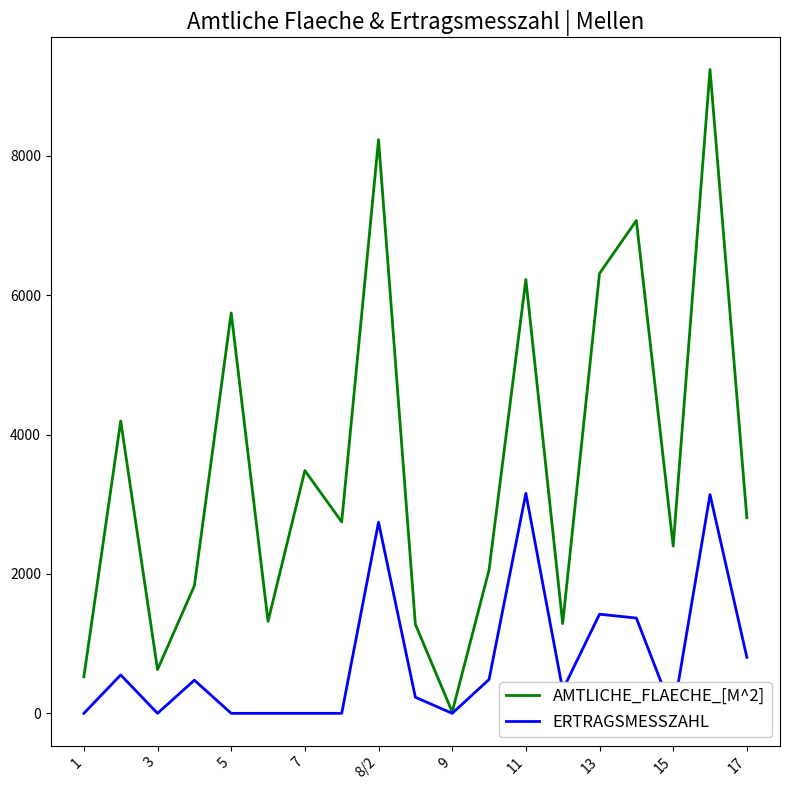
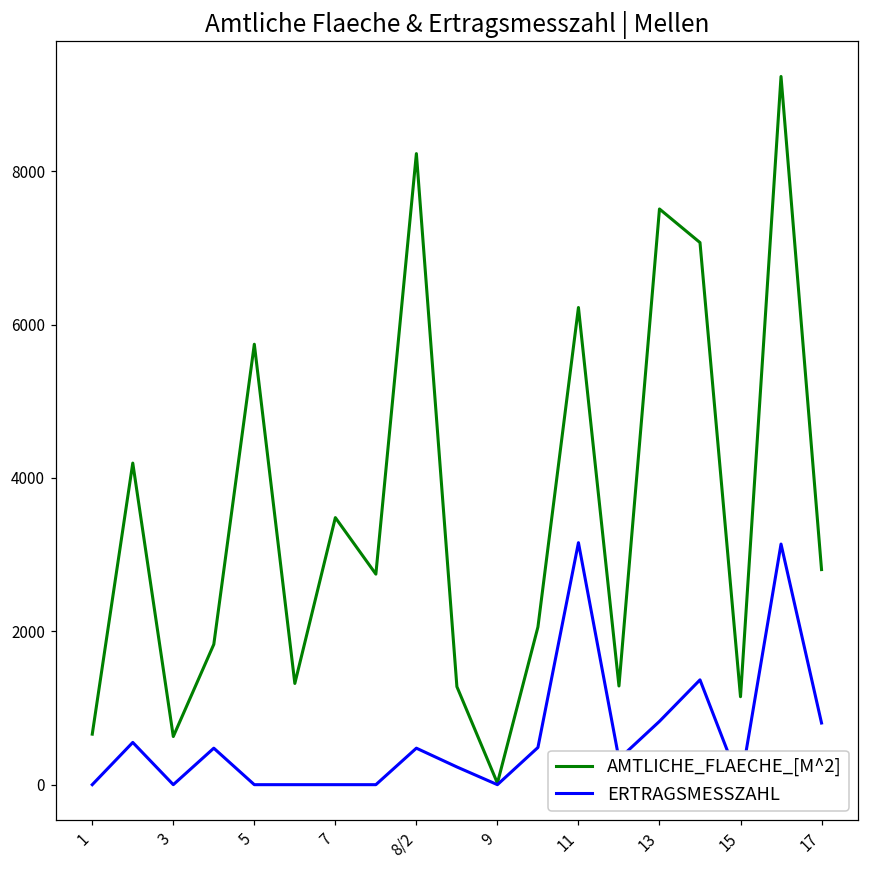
AMTLICHE_FLAECHE_[M^2], 1: 500 -> 700
ERTRAGSMESSZAHL, 8/2: 2700 -> 500
AMTLICHE_FLAECHE_[M^2], 13: 6300 -> 7500
ERTRAGSMESSZAHL, 13: 1400 -> 800
AMTLICHE_FLAECHE_[M^2], 15: 2400 -> 1100
